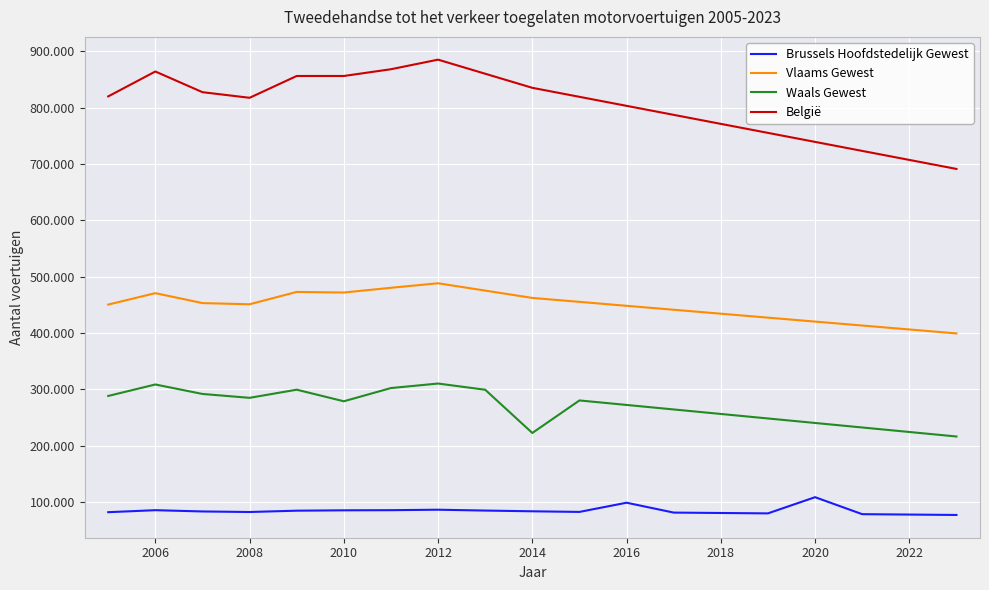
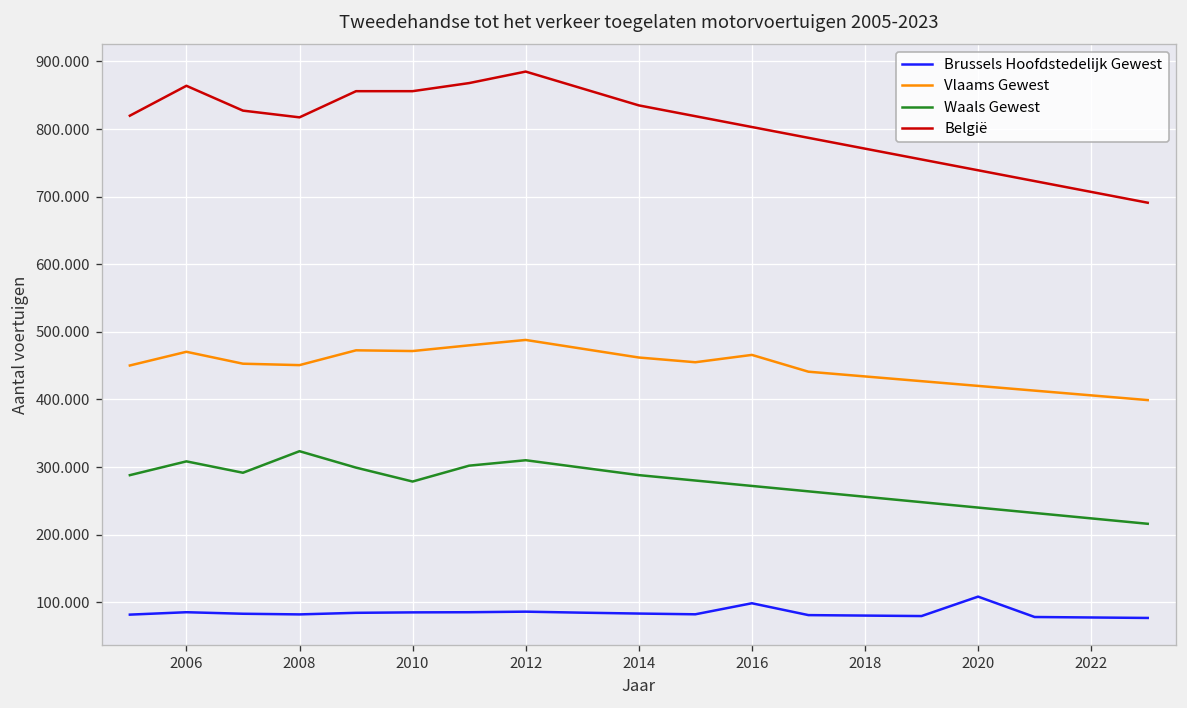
Waals Gewest, 2008: 280 -> 320
Waals Gewest, 2014: 220 -> 290
Vlaams Gewest, 2016: 450 -> 470
